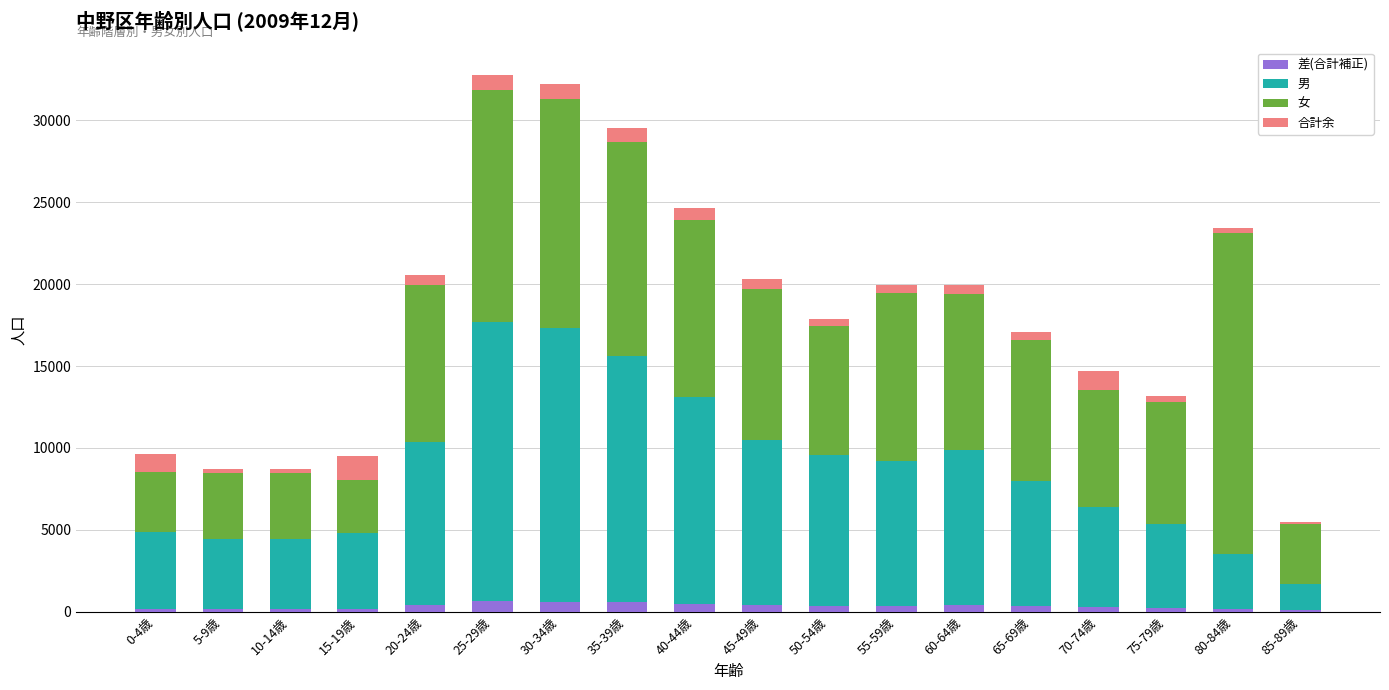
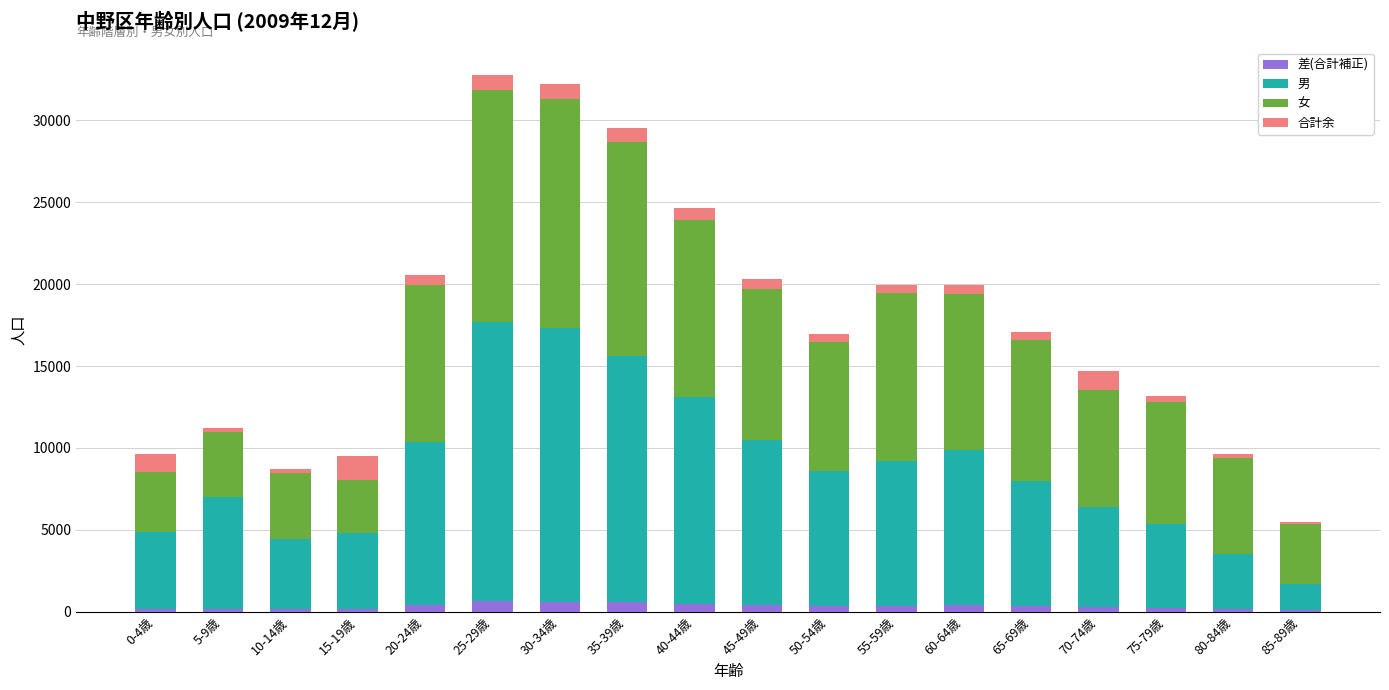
男, 5-9歳: 4300 -> 6800
男, 50-54歳: 9200 -> 8300
女, 80-84歳: 19600 -> 5800
